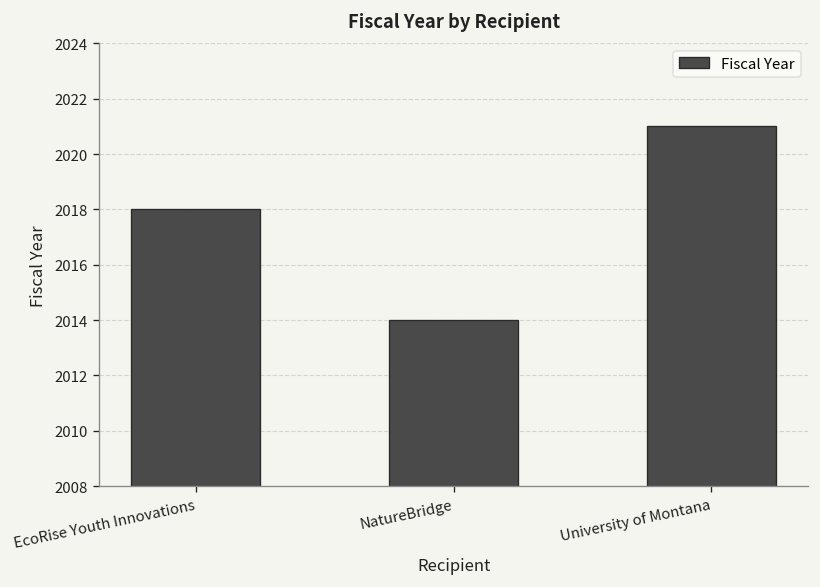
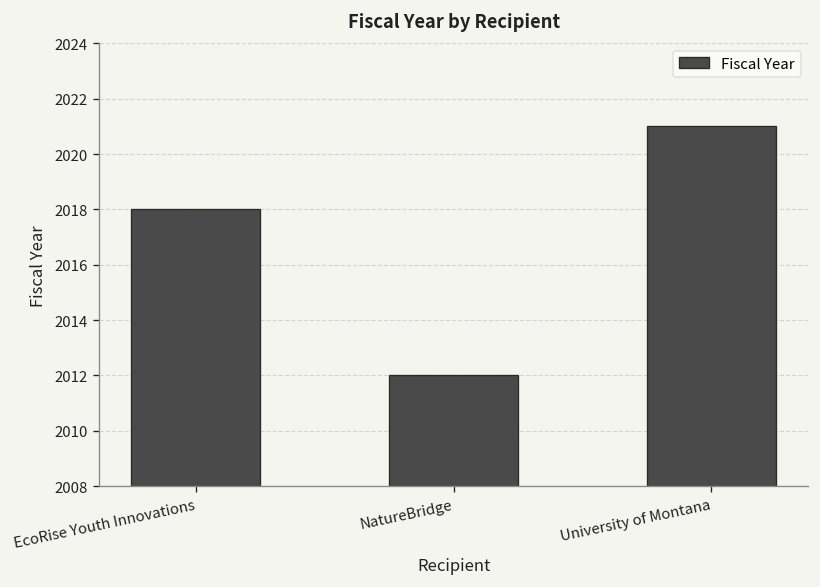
NatureBridge: 2014 -> 2012
